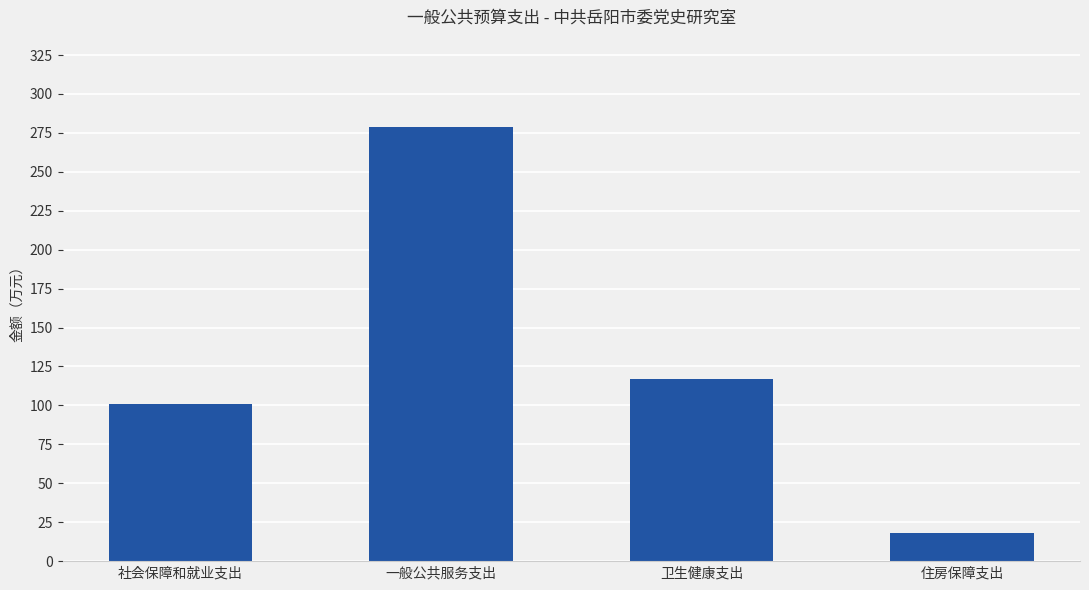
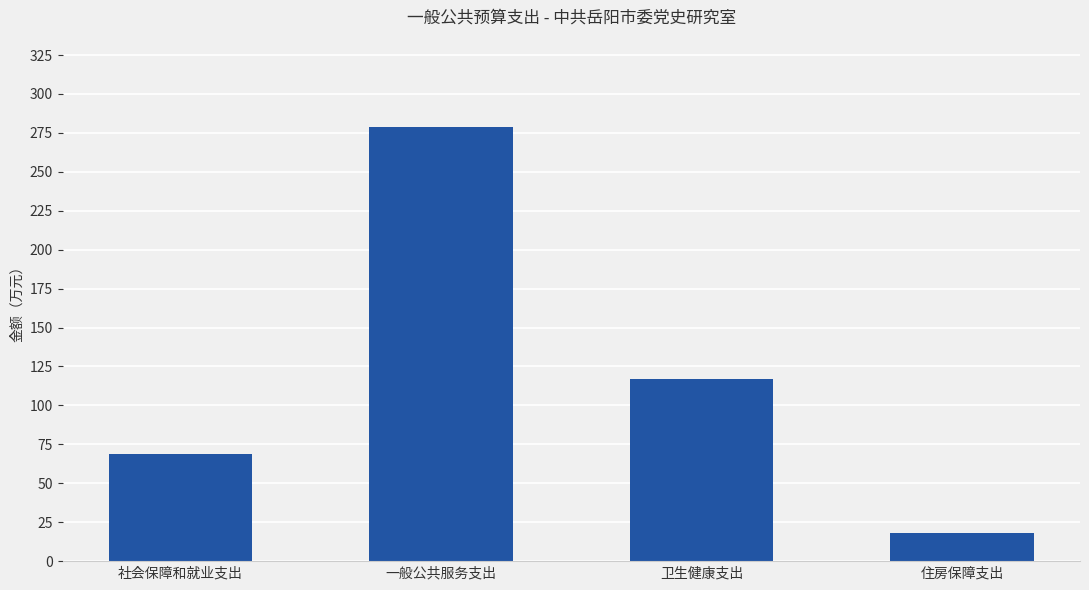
社会保障和就业支出: 101 -> 69
